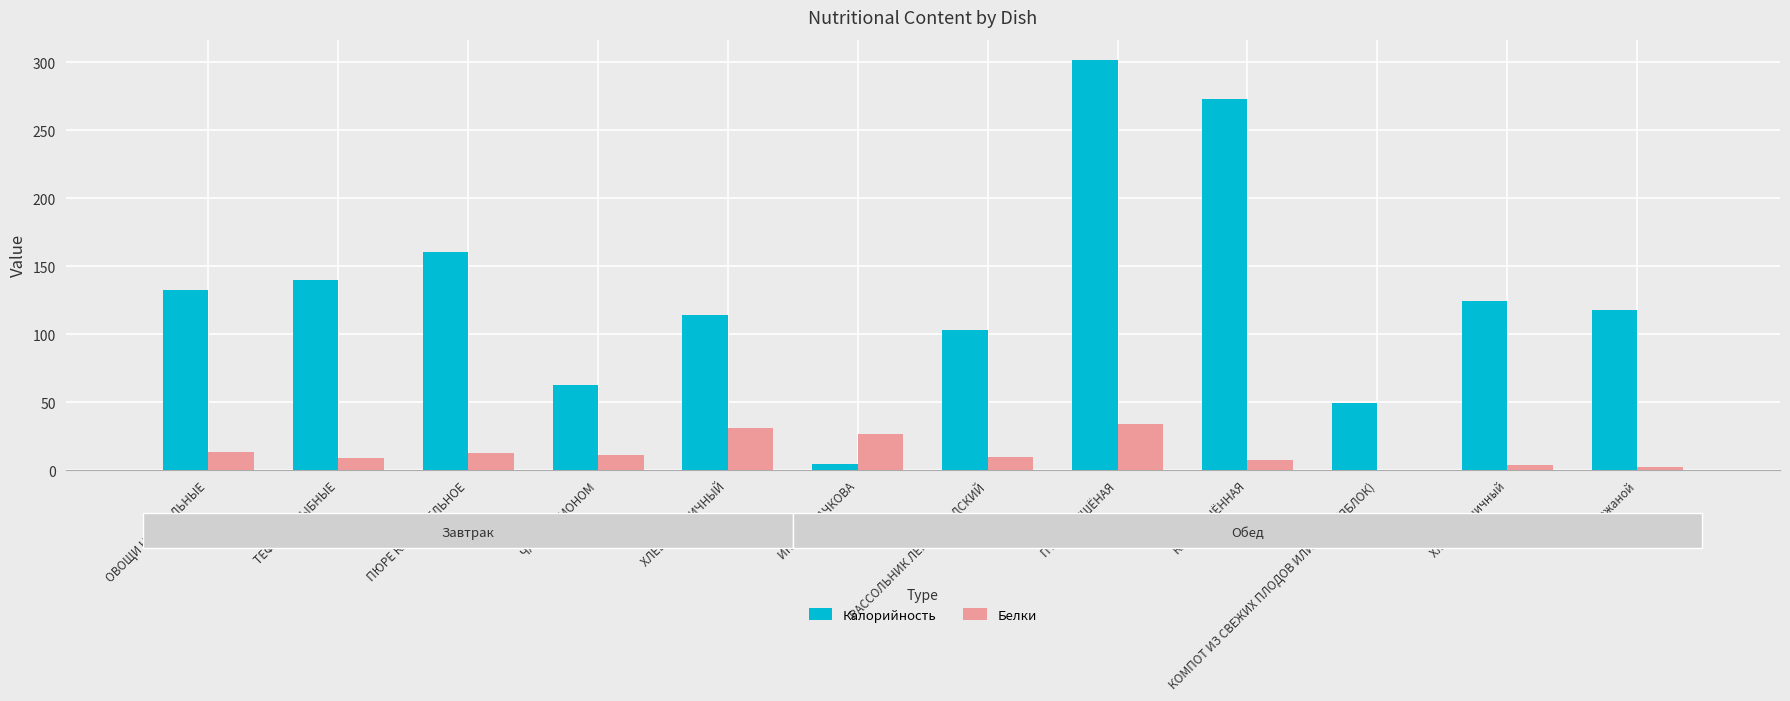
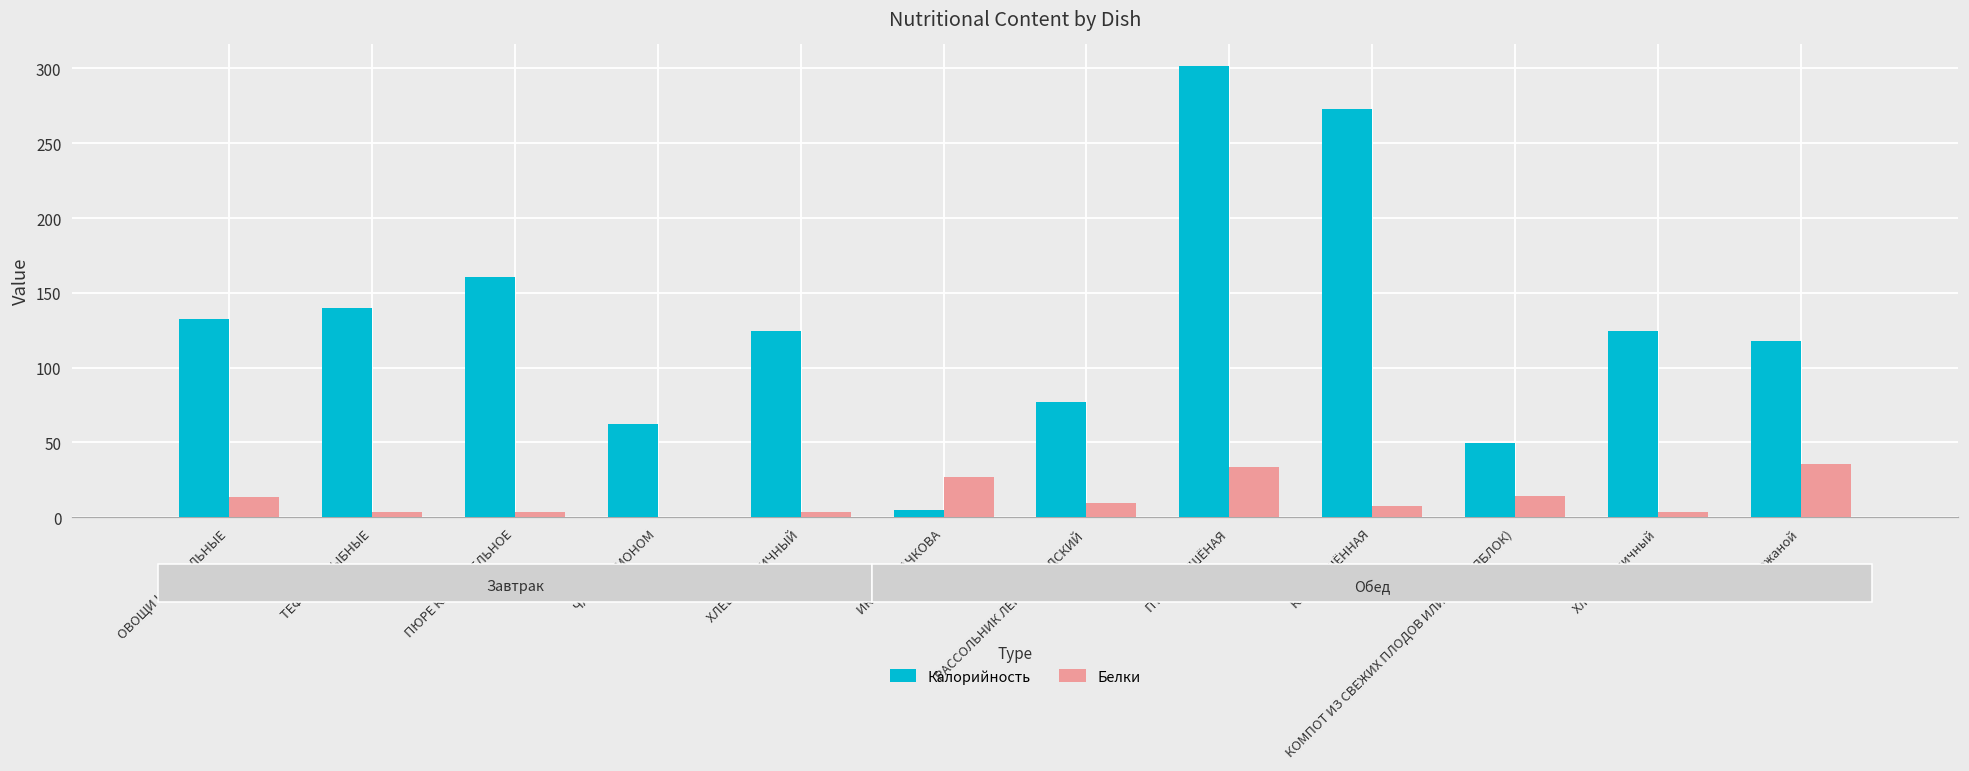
Белки, ТЕФТЕЛИ РЫБНЫЕ: 9 -> 3
Белки, ПЮРЕ КАРТОФЕЛЬНОЕ: 13 -> 3
Белки, ЧАЙ С ЛИМОНОМ: 11 -> 0
Калорийность, ХЛЕБ ПШЕНИЧНЫЙ: 115 -> 124
Белки, ХЛЕБ ПШЕНИЧНЫЙ: 31 -> 3
Калорийность, РАССОЛЬНИК ЛЕНИНГРАДСКИЙ: 103 -> 77
Белки, КОМПОТ ИЗ СВЕЖИХ ПЛОДОВ ИЛИ ЯГОД (ЯБЛОК): 0 -> 14
Белки, Хлеб ржаной: 2 -> 36
